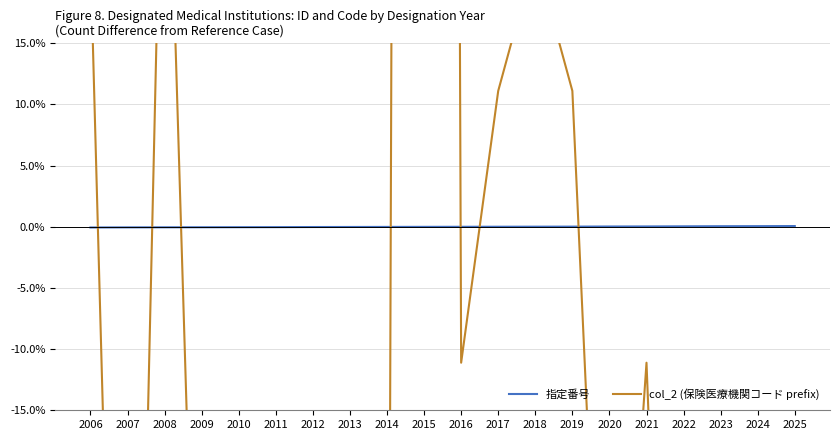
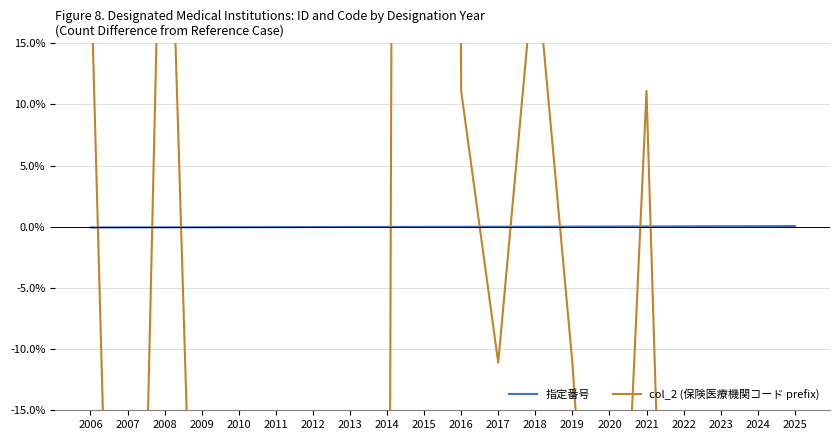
col_2 (保険医療機関コード prefix), 2016: -11.1% -> 11.1%
col_2 (保険医療機関コード prefix), 2017: 11.1% -> -11.1%
col_2 (保険医療機関コード prefix), 2019: 11.1% -> -11.1%
col_2 (保険医療機関コード prefix), 2021: -11.1% -> 11.1%
